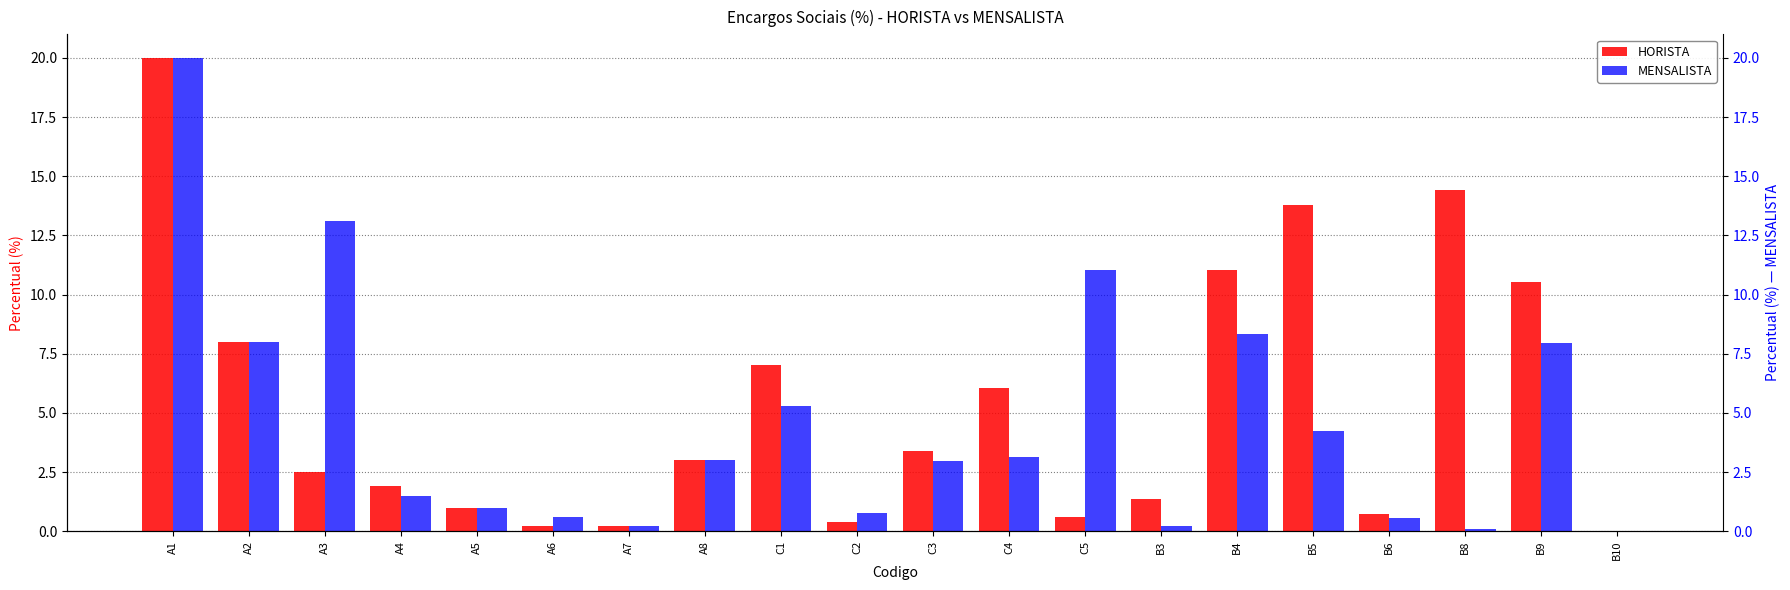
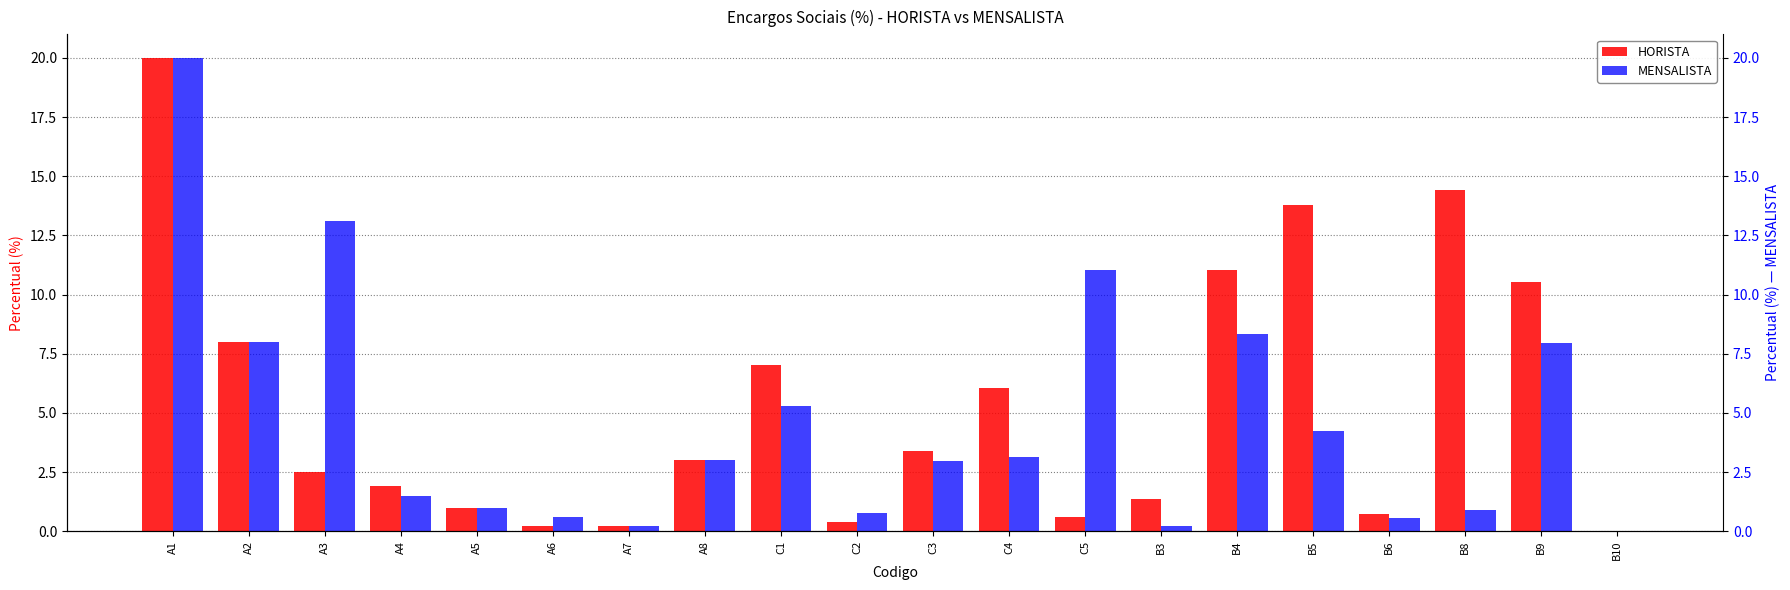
MENSALISTA, B8: 0.1 -> 0.9
